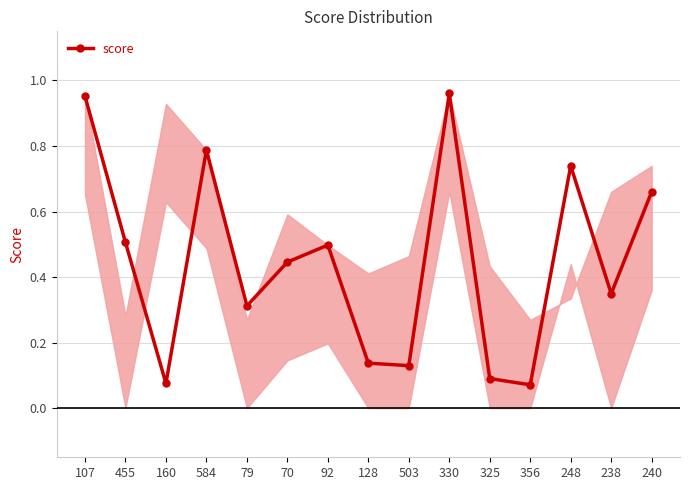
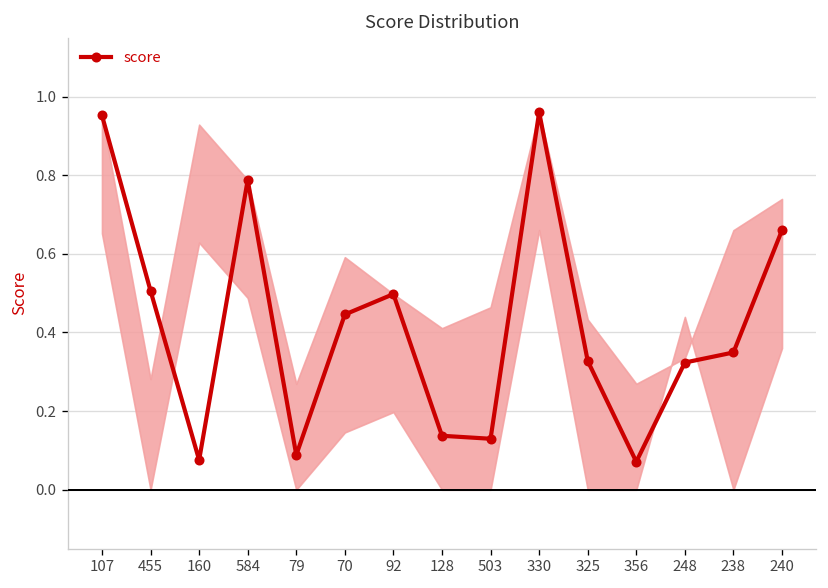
score, 79: 0.31 -> 0.09
score, 325: 0.09 -> 0.33
score, 248: 0.74 -> 0.32
